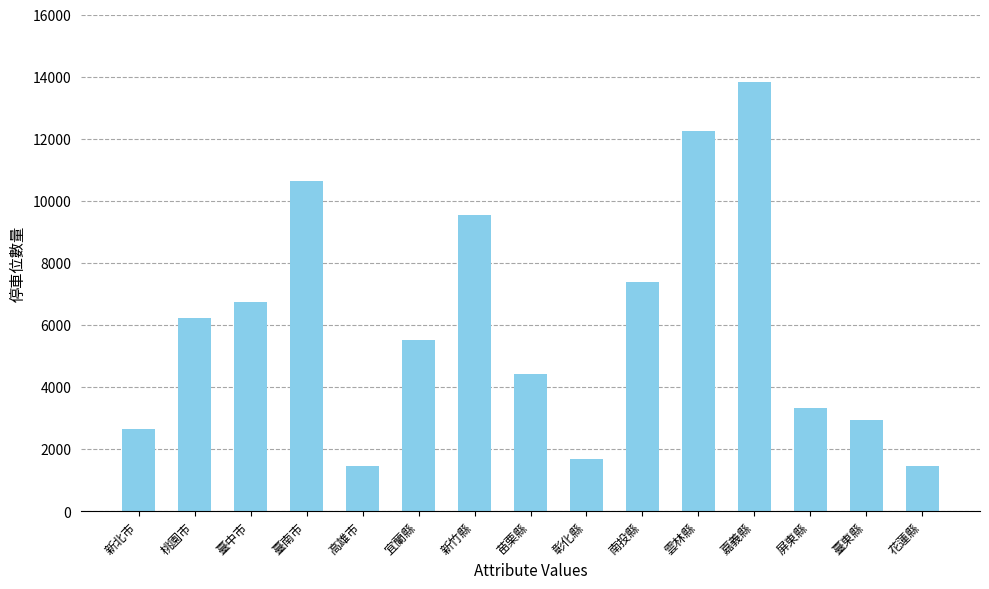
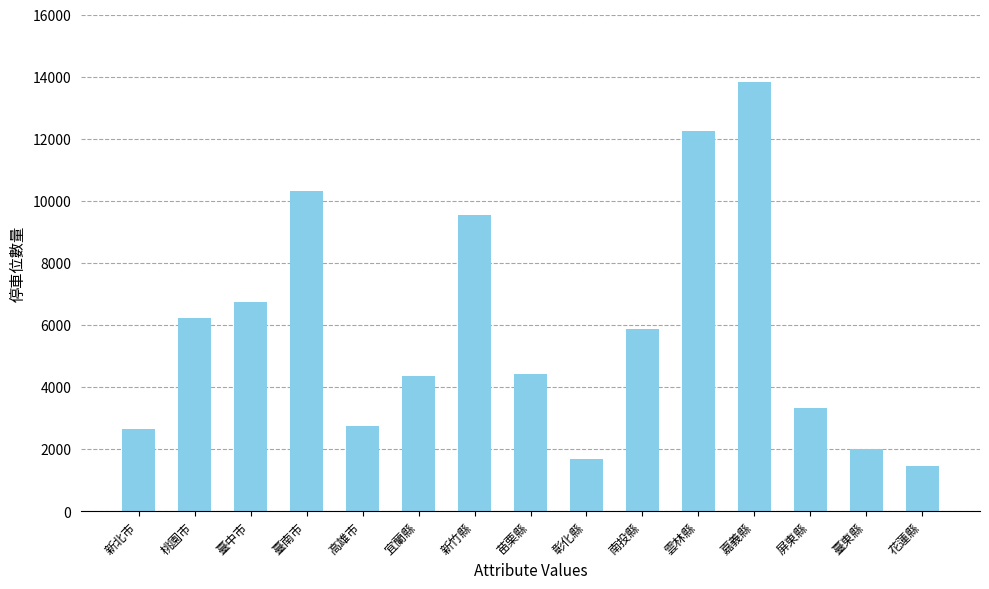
臺南市: 10600 -> 10300
高雄市: 1400 -> 2800
宜蘭縣: 5500 -> 4300
南投縣: 7400 -> 5900
臺東縣: 2900 -> 2000
